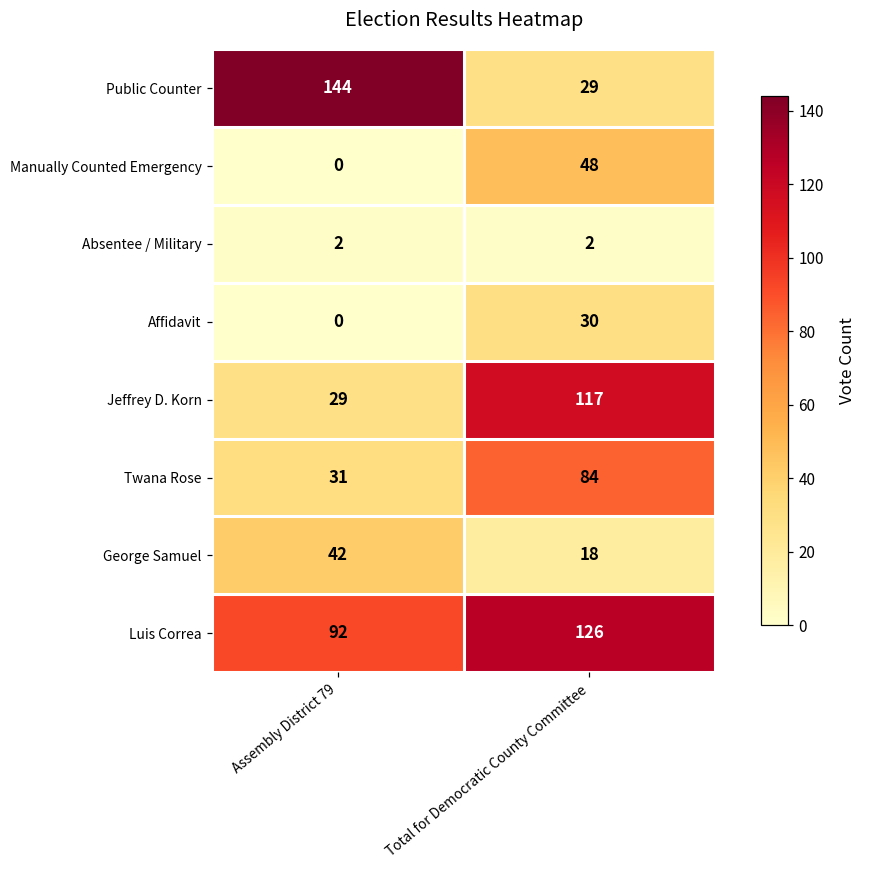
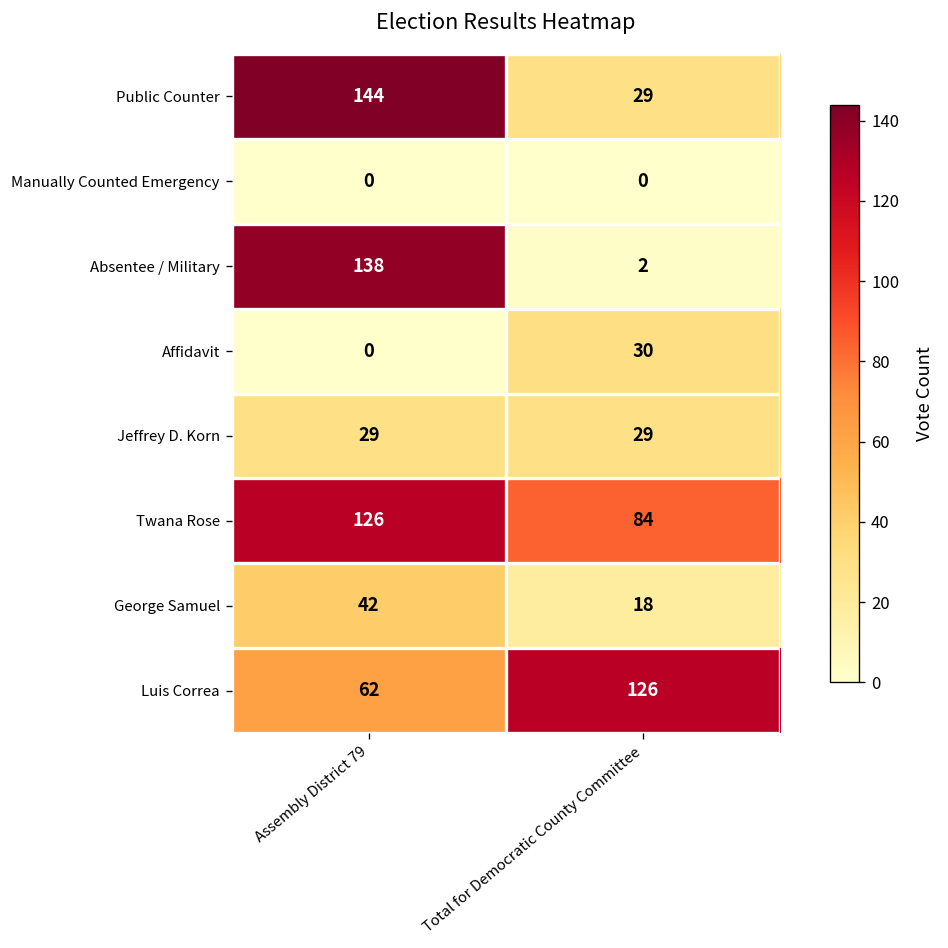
Manually Counted Emergency, Total for Democratic County Committee: 48 -> 0
Absentee / Military, Assembly District 79: 2 -> 138
Jeffrey D. Korn, Total for Democratic County Committee: 117 -> 29
Twana Rose, Assembly District 79: 31 -> 126
Luis Correa, Assembly District 79: 92 -> 62
